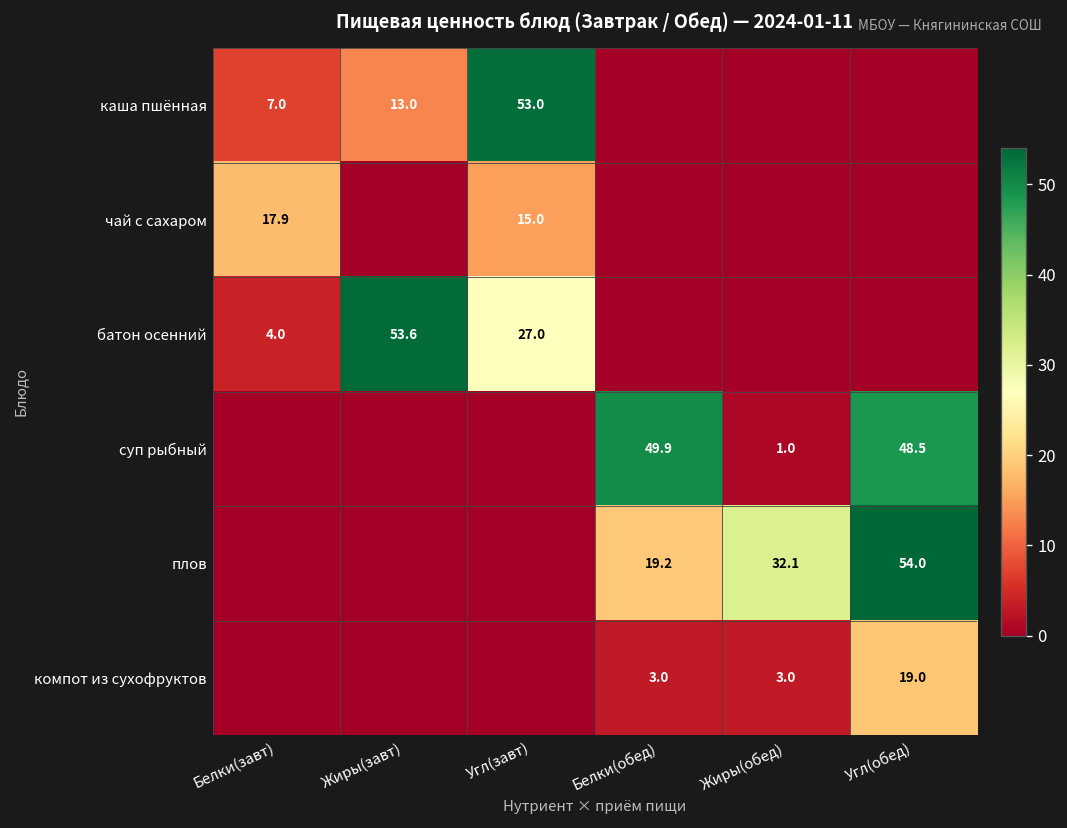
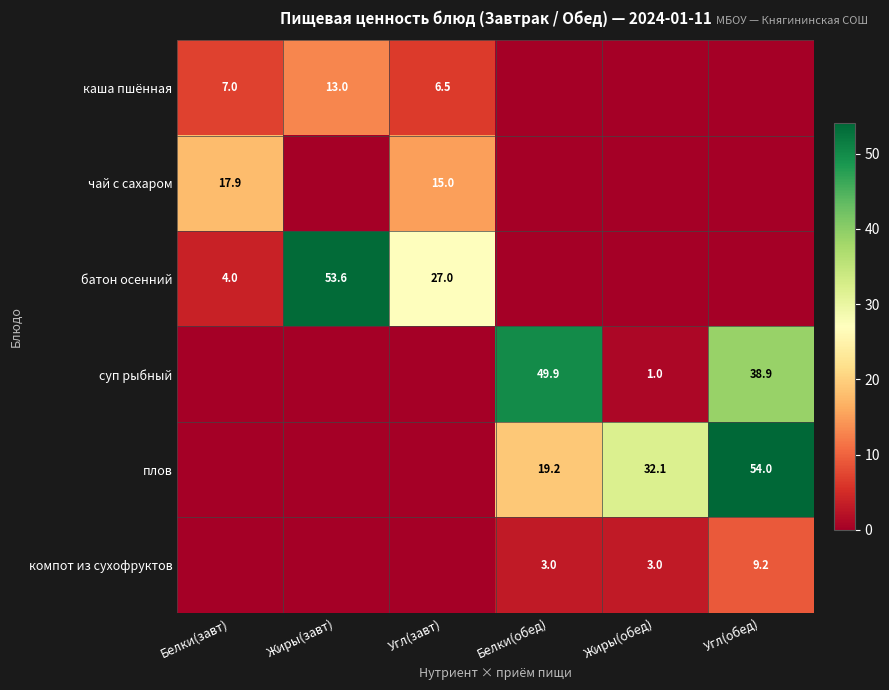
каша пшённая, Угл(завт): 53.0 -> 6.5
суп рыбный, Угл(обед): 48.5 -> 38.9
компот из сухофруктов, Угл(обед): 19.0 -> 9.2
